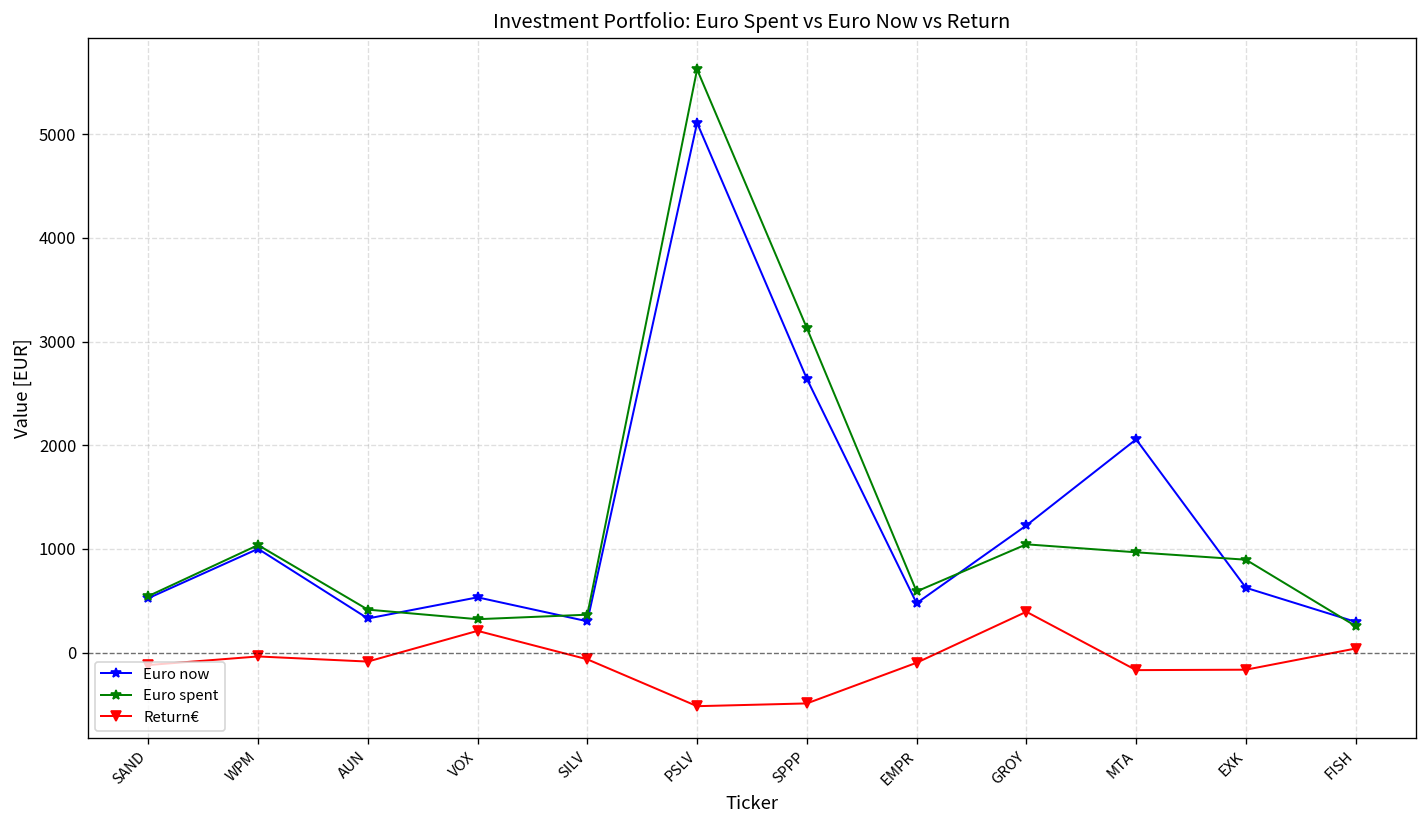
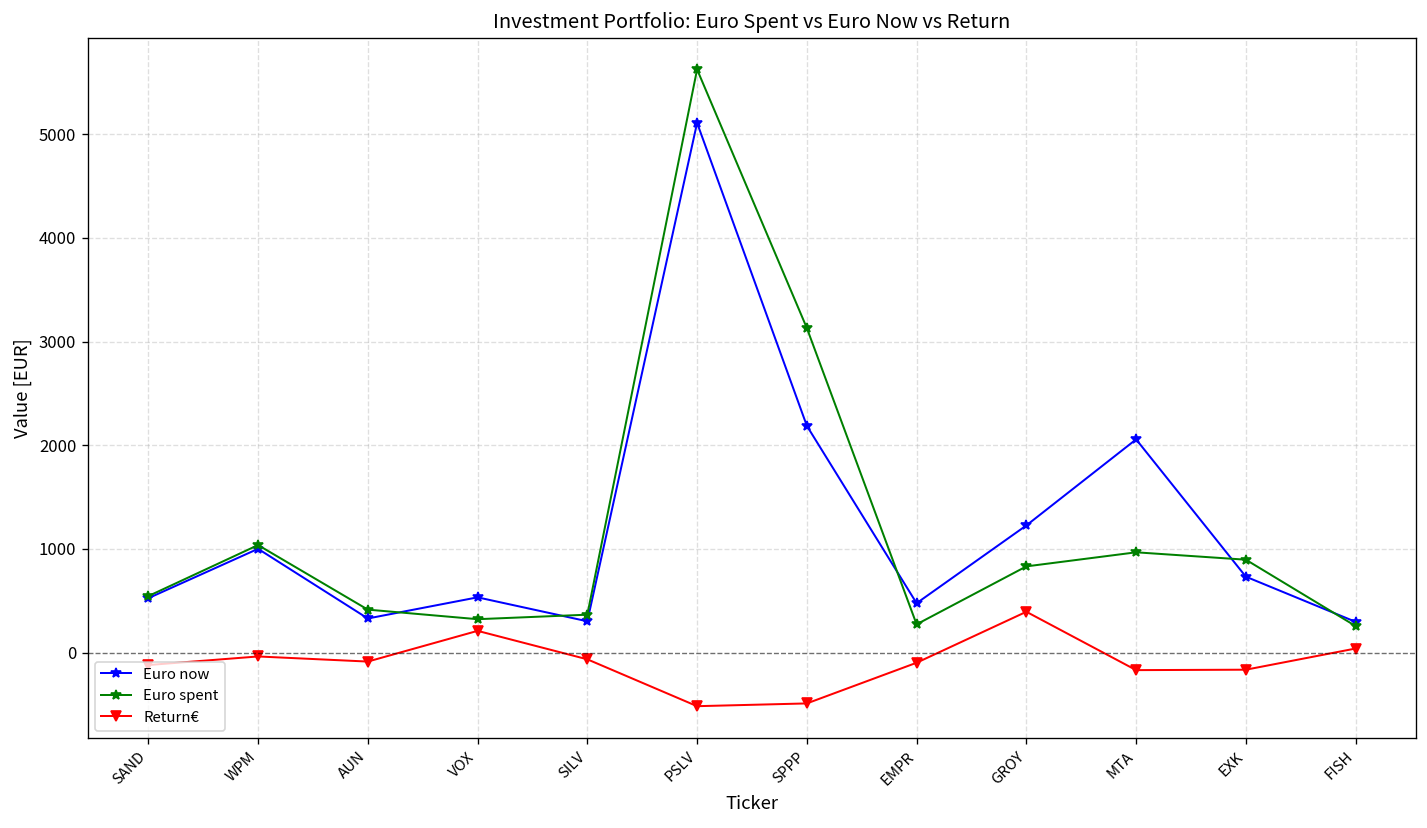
Euro now, SPPP: 2600 -> 2200
Euro spent, EMPR: 600 -> 300
Euro spent, GROY: 1000 -> 800
Euro now, EXK: 600 -> 700
